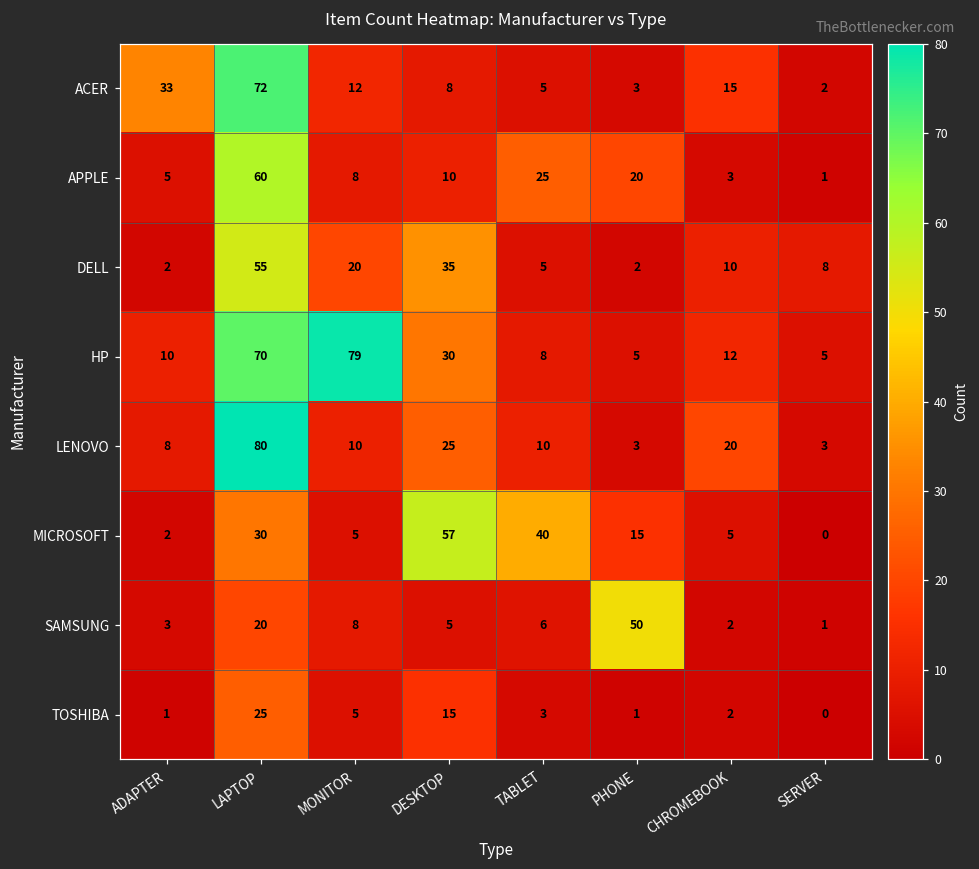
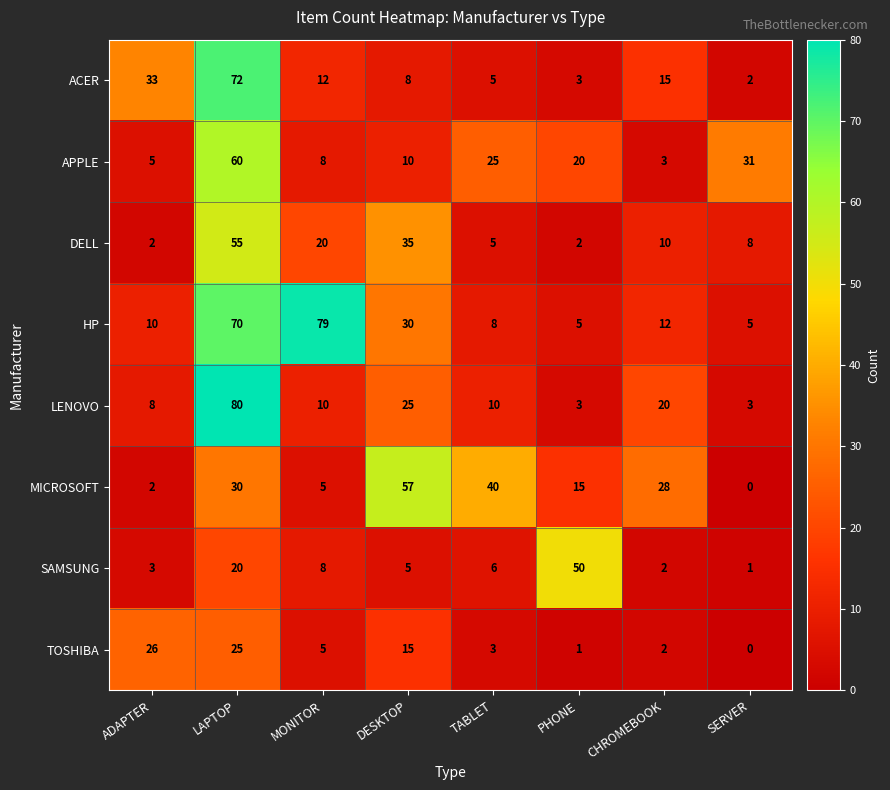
APPLE, SERVER: 1 -> 31
MICROSOFT, CHROMEBOOK: 5 -> 28
TOSHIBA, ADAPTER: 1 -> 26
